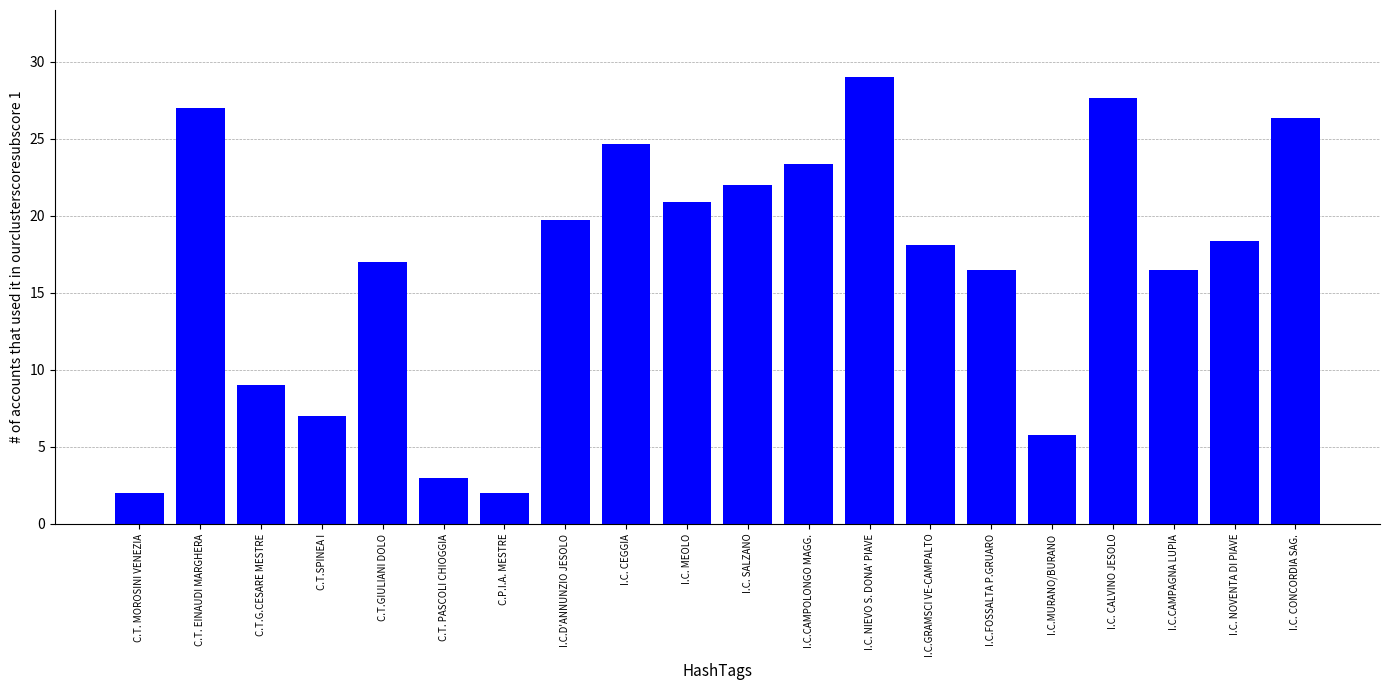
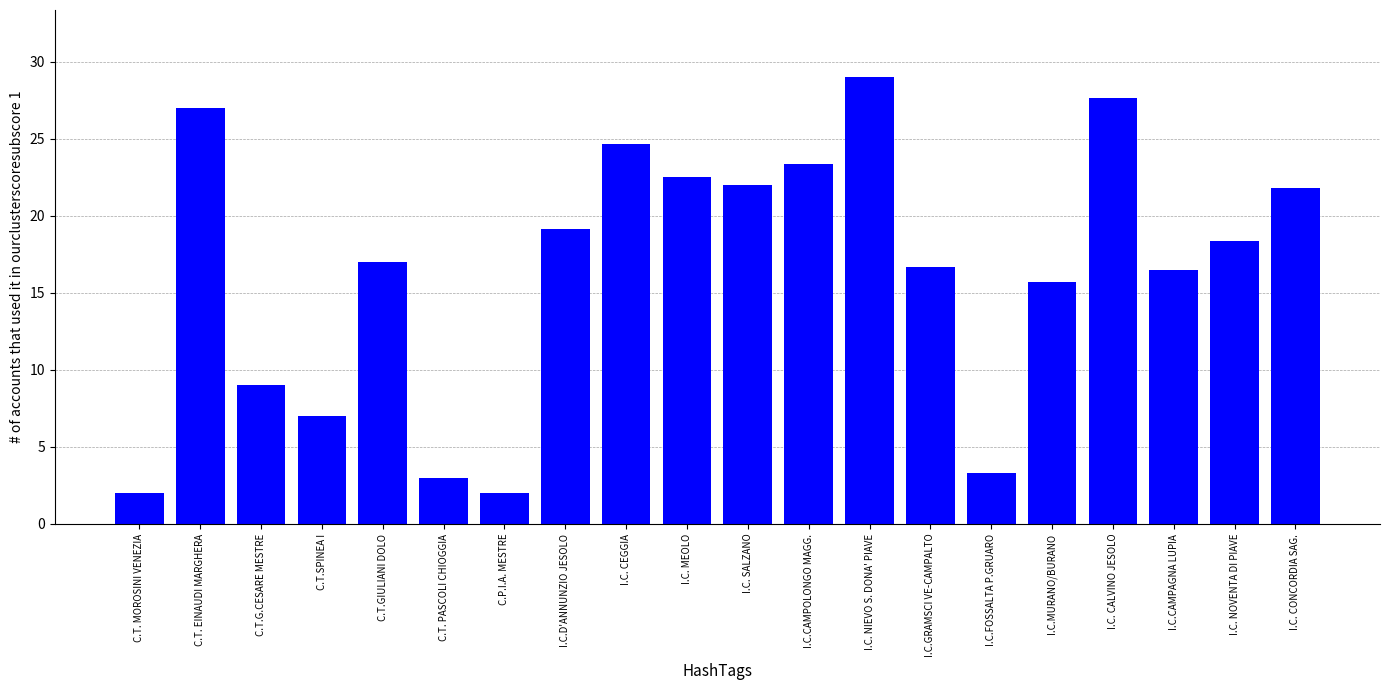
I.C.D'ANNUNZIO JESOLO: 19.8 -> 19.2
I.C. MEOLO: 20.9 -> 22.5
I.C.GRAMSCI VE-CAMPALTO: 18.1 -> 16.7
I.C.FOSSALTA P.GRUARO: 16.5 -> 3.3
I.C.MURANO/BURANO: 5.8 -> 15.7
I.C. CONCORDIA SAG.: 26.3 -> 21.8
